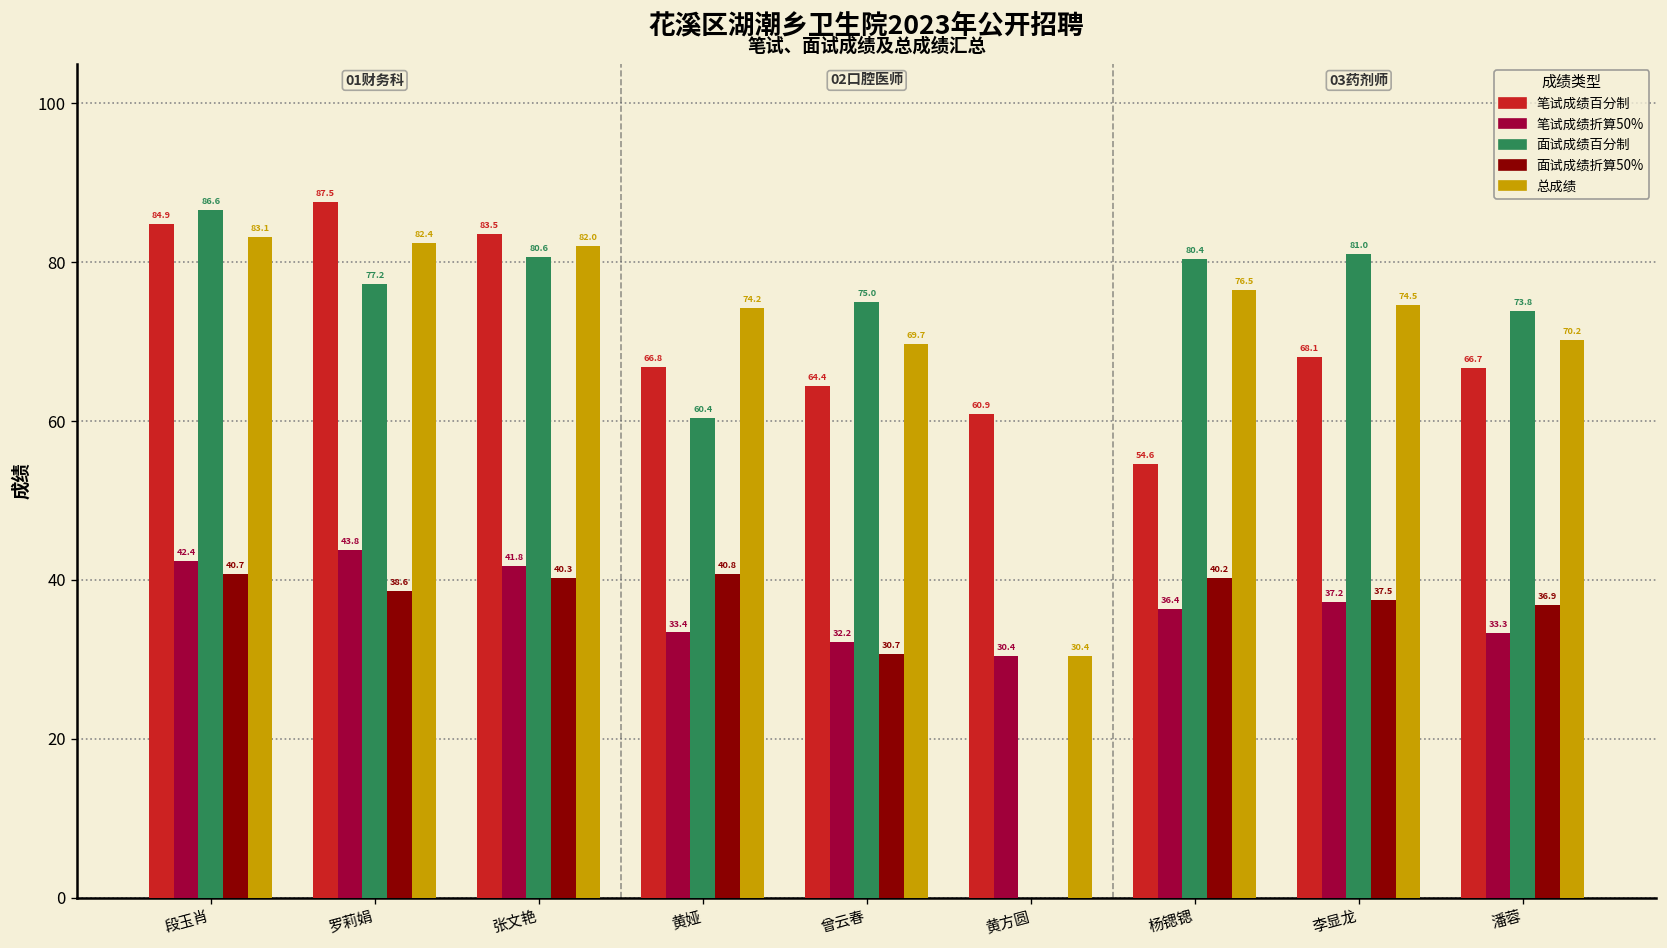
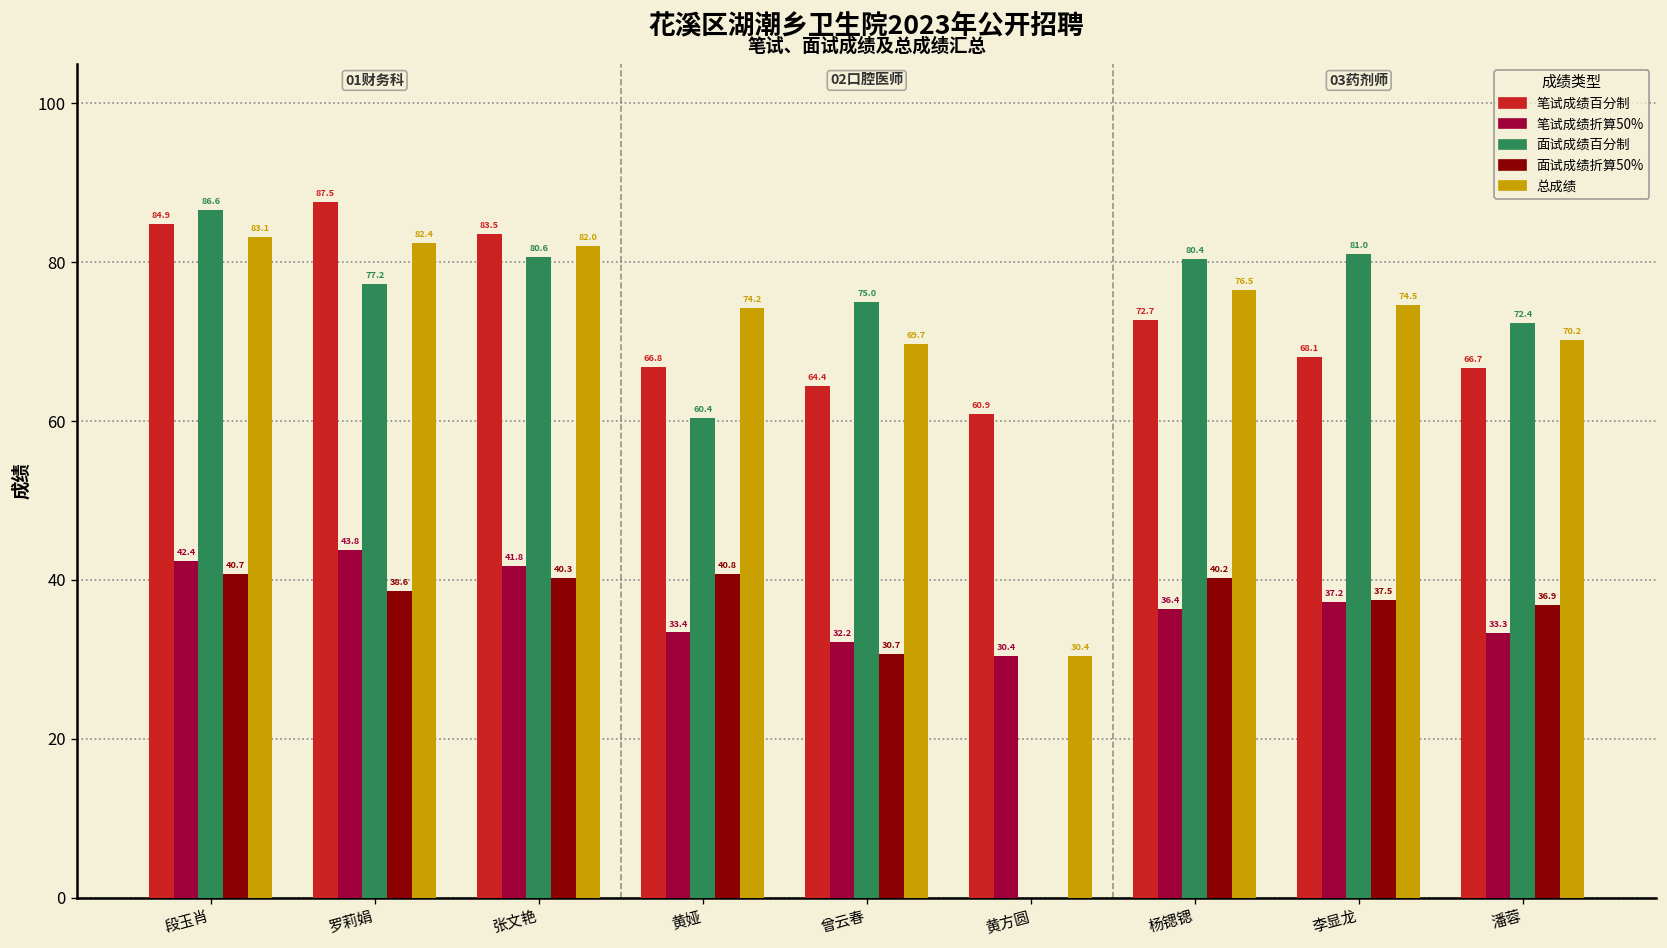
笔试成绩百分制, 杨锶锶: 54.6 -> 72.7
面试成绩百分制, 潘蓉: 73.8 -> 72.4
